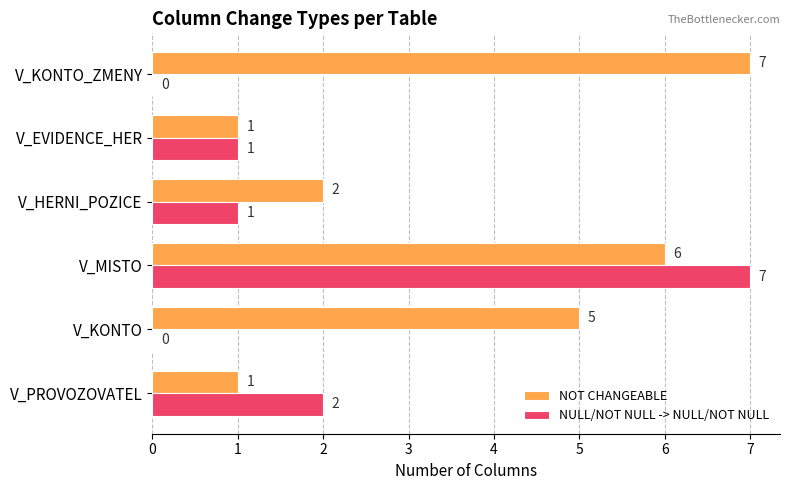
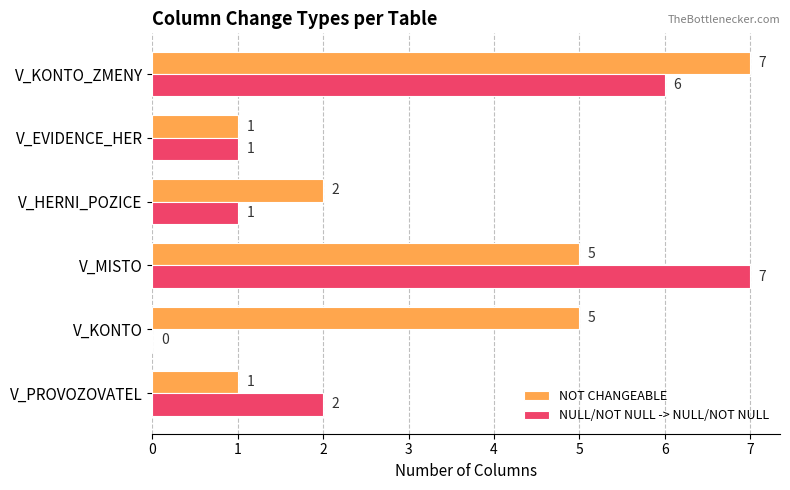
NULL/NOT NULL -> NULL/NOT NULL, V_KONTO_ZMENY: 0 -> 6
NOT CHANGEABLE, V_MISTO: 6 -> 5
